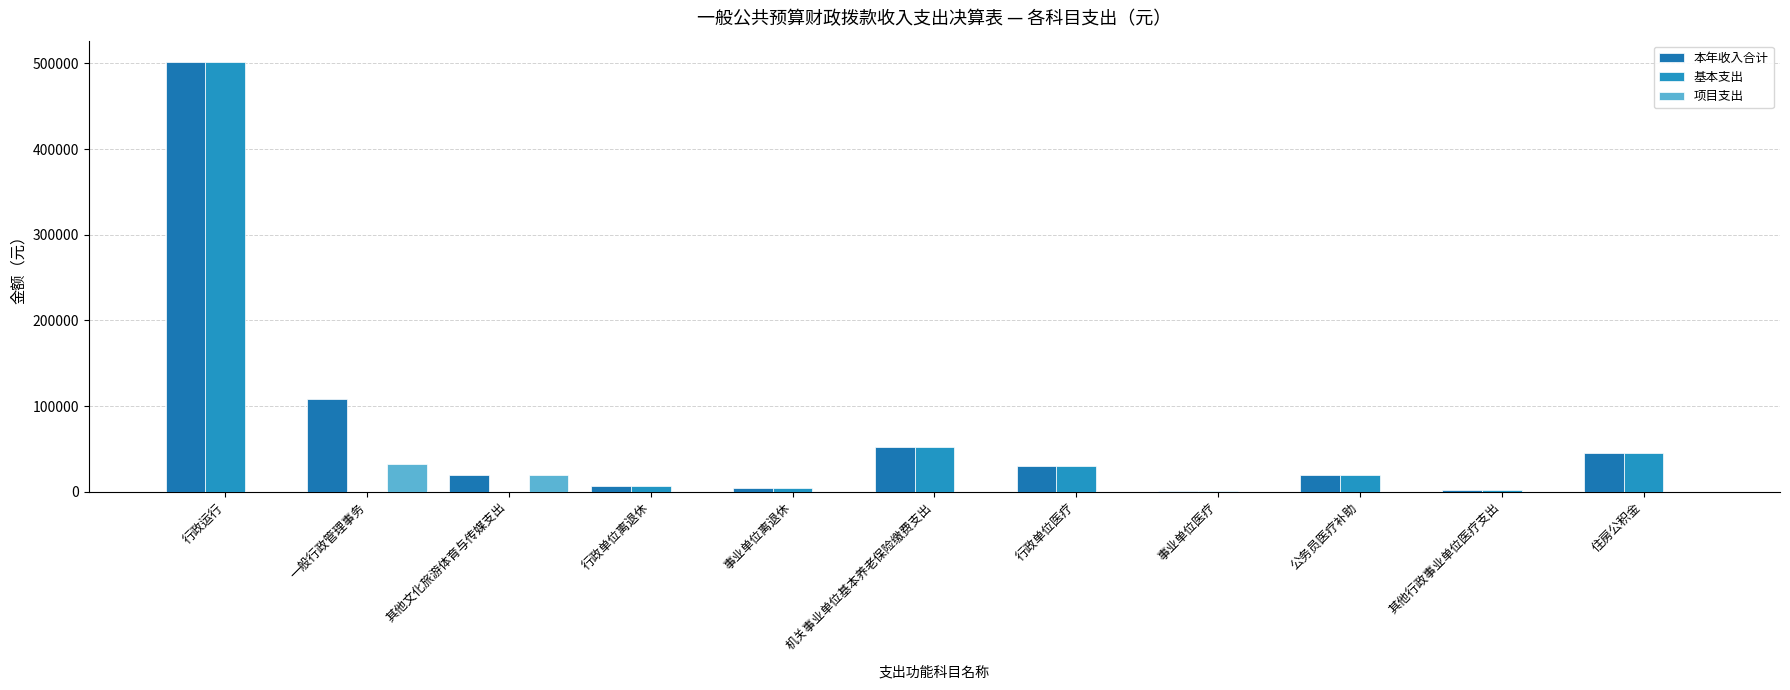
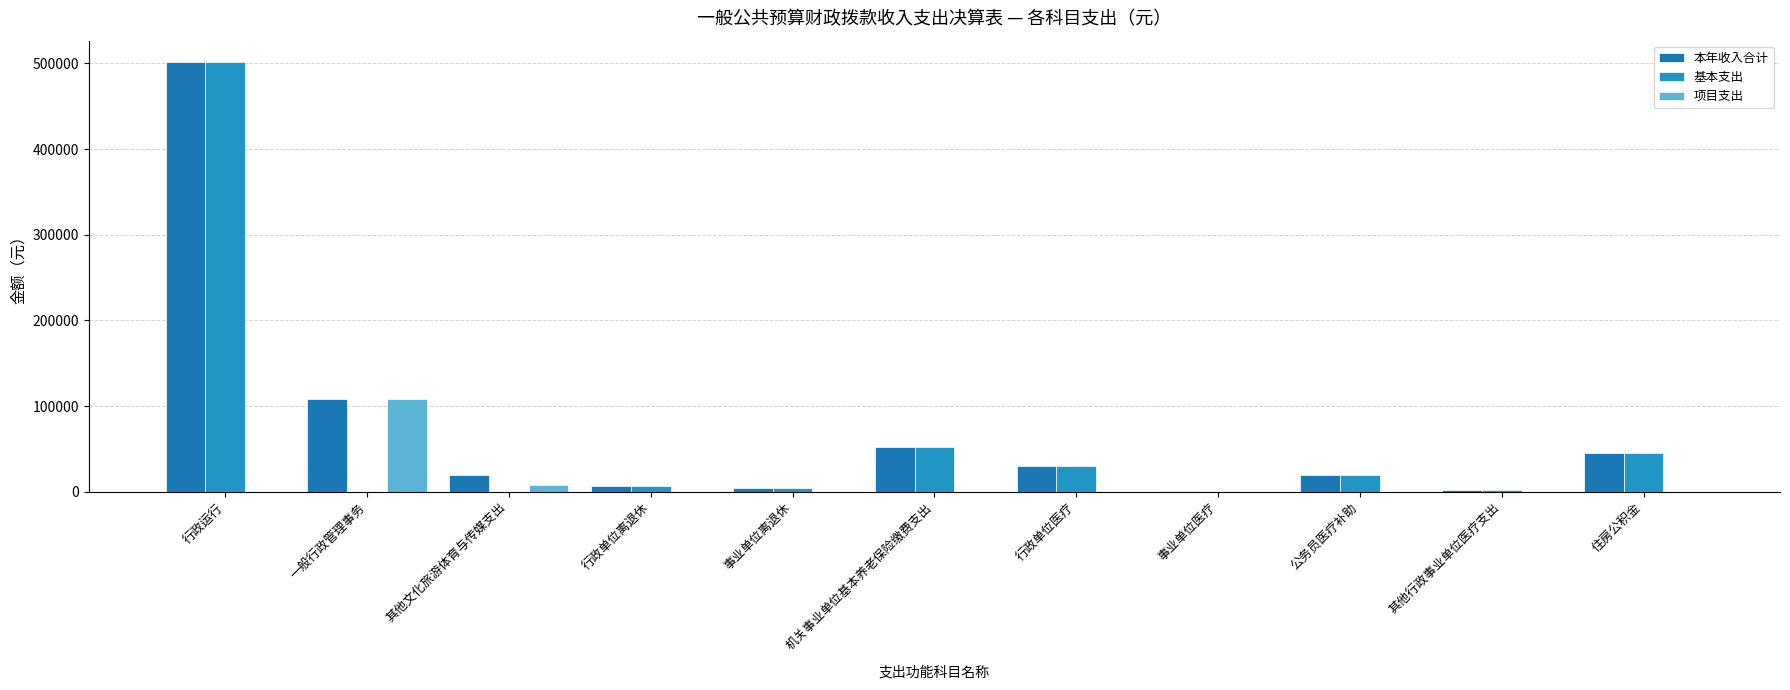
项目支出, 一般行政管理事务: 30000 -> 110000
项目支出, 其他文化旅游体育与传媒支出: 20000 -> 10000
